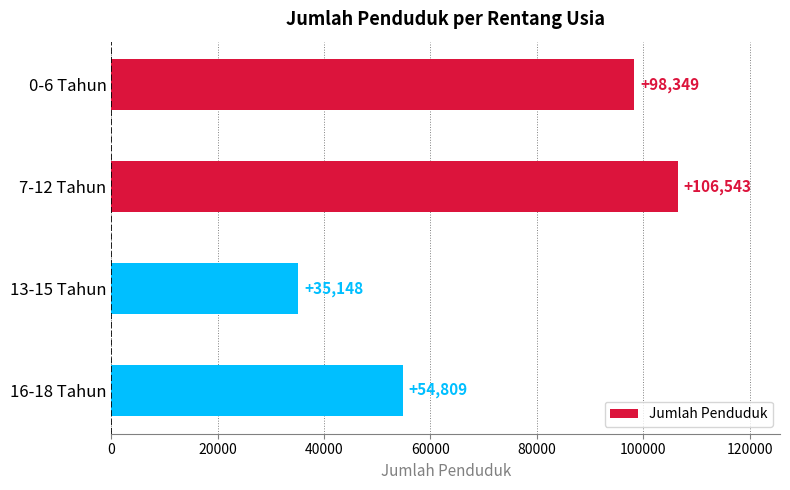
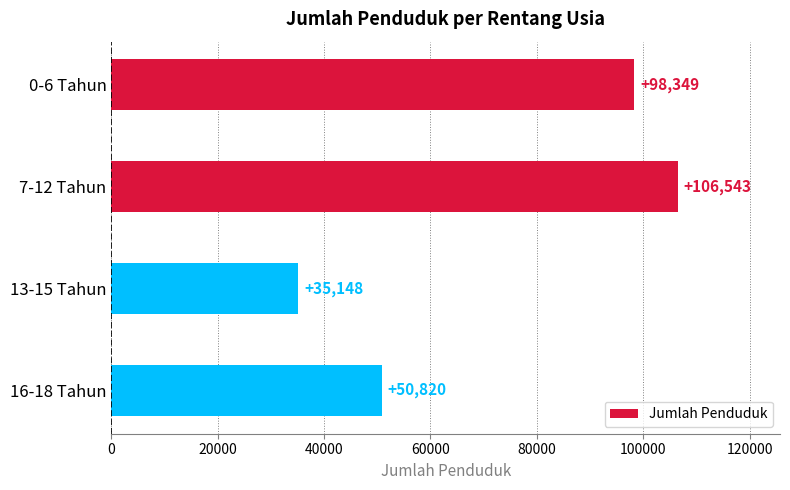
16-18 Tahun: +54,809 -> +50,820
